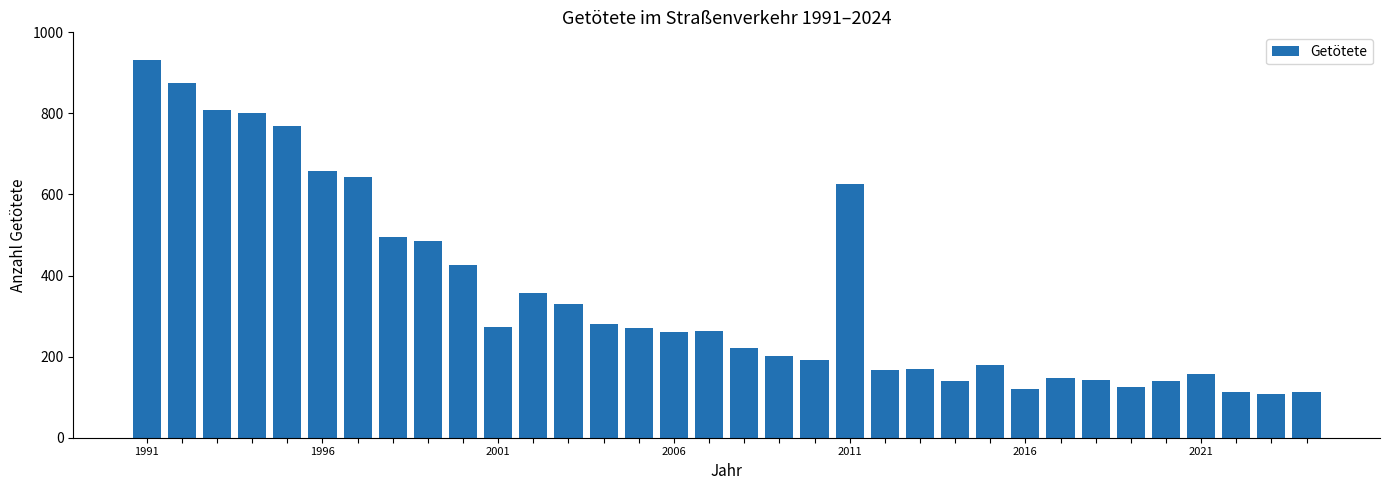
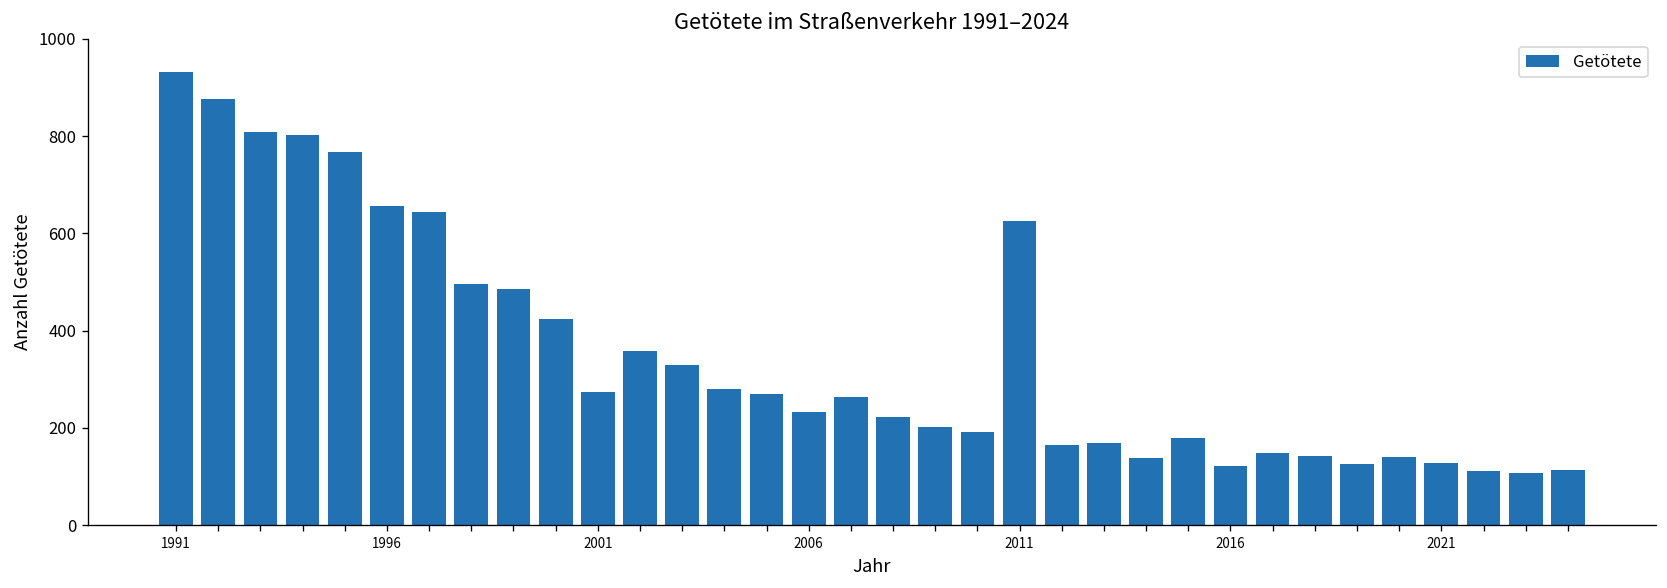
2006: 260 -> 230
2021: 160 -> 130
